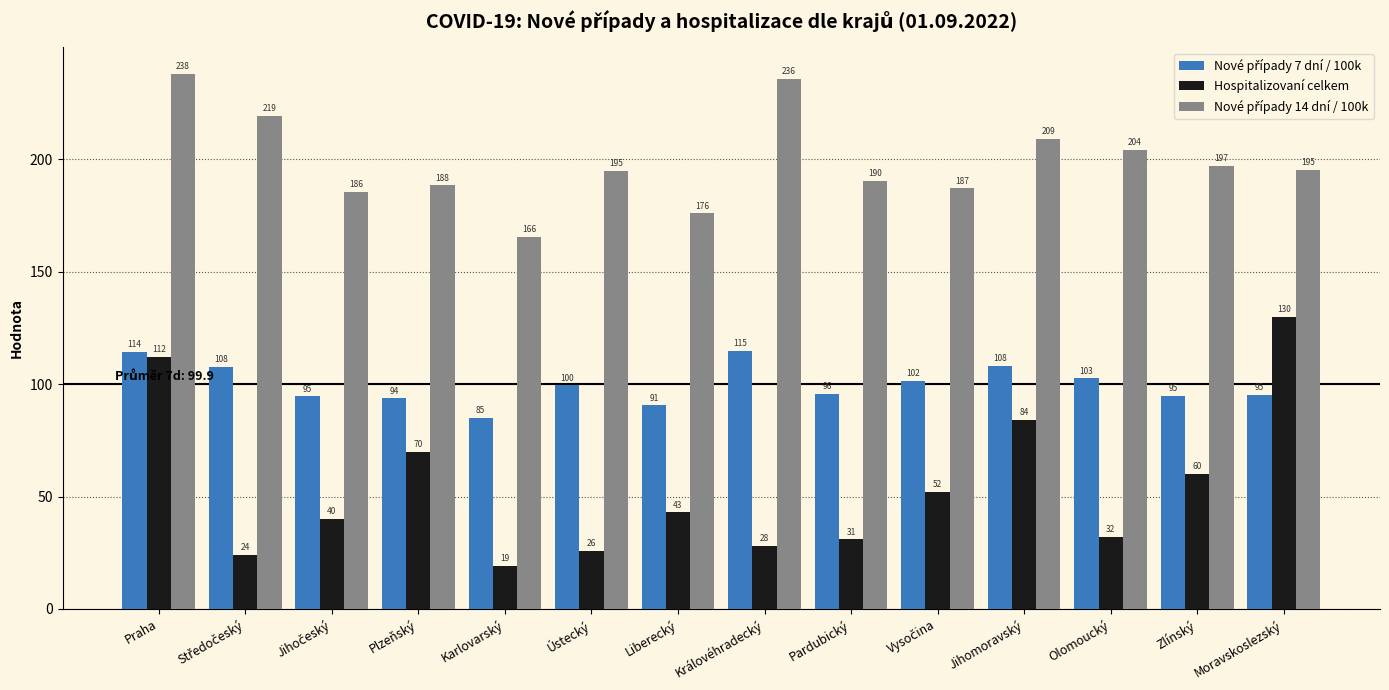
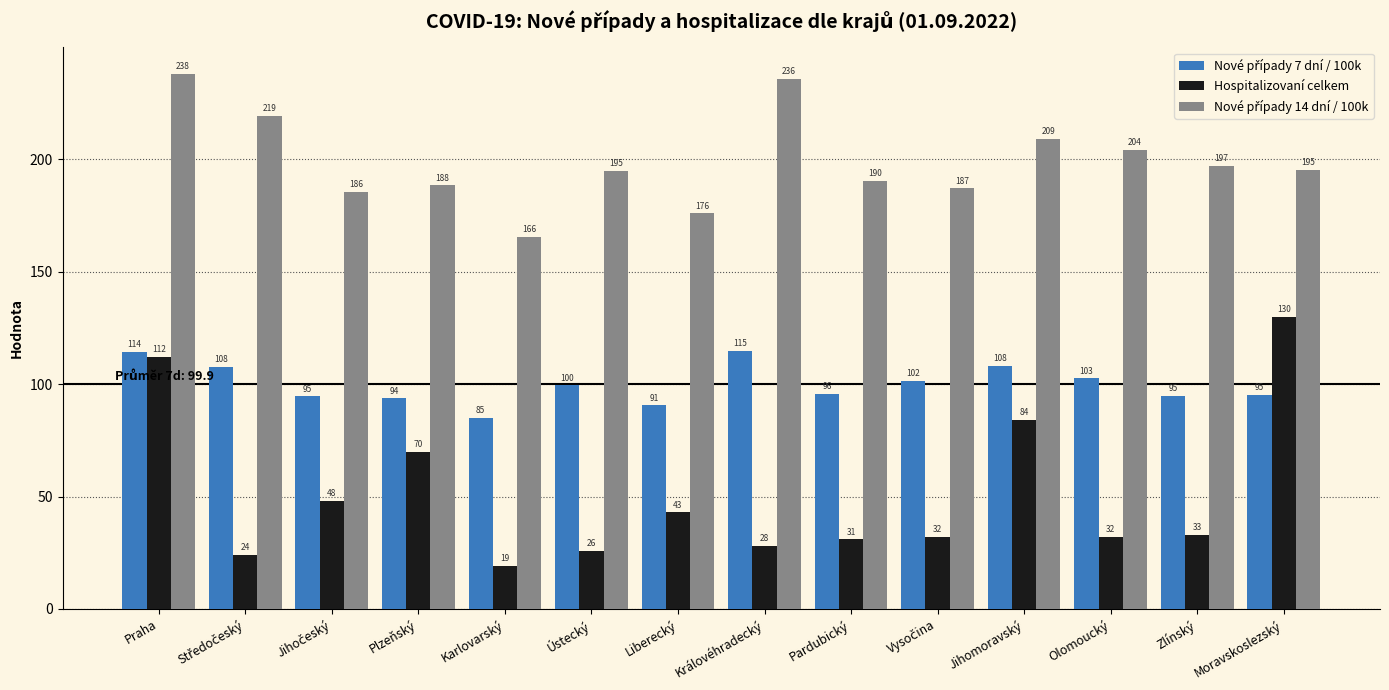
Hospitalizovaní celkem, Jihočeský: 40 -> 48
Hospitalizovaní celkem, Vysočina: 52 -> 32
Hospitalizovaní celkem, Zlínský: 60 -> 33
